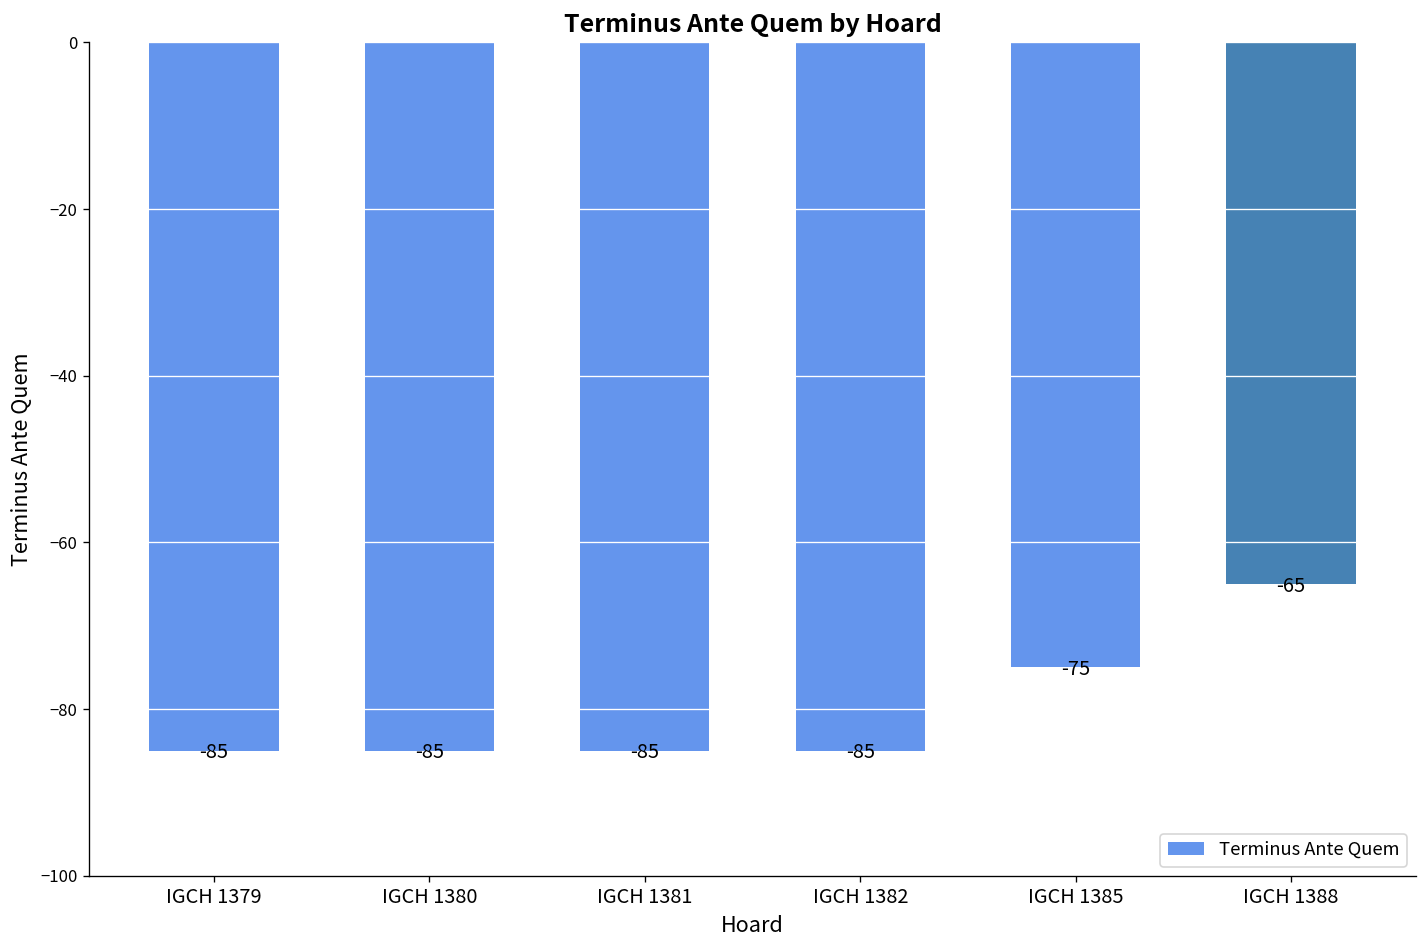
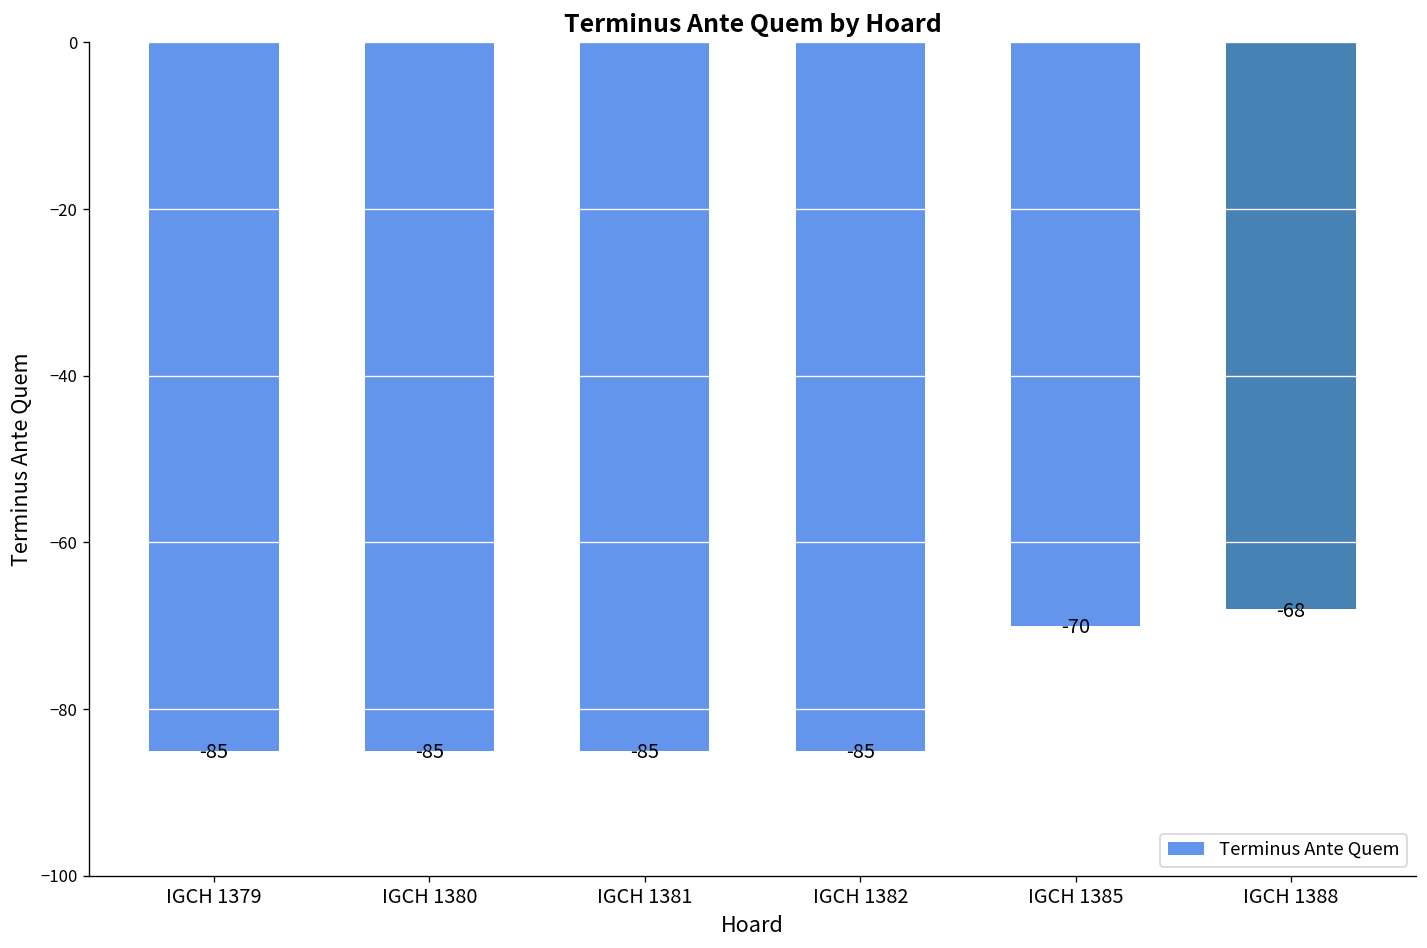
IGCH 1385: -75 -> -70
IGCH 1388: -65 -> -68
